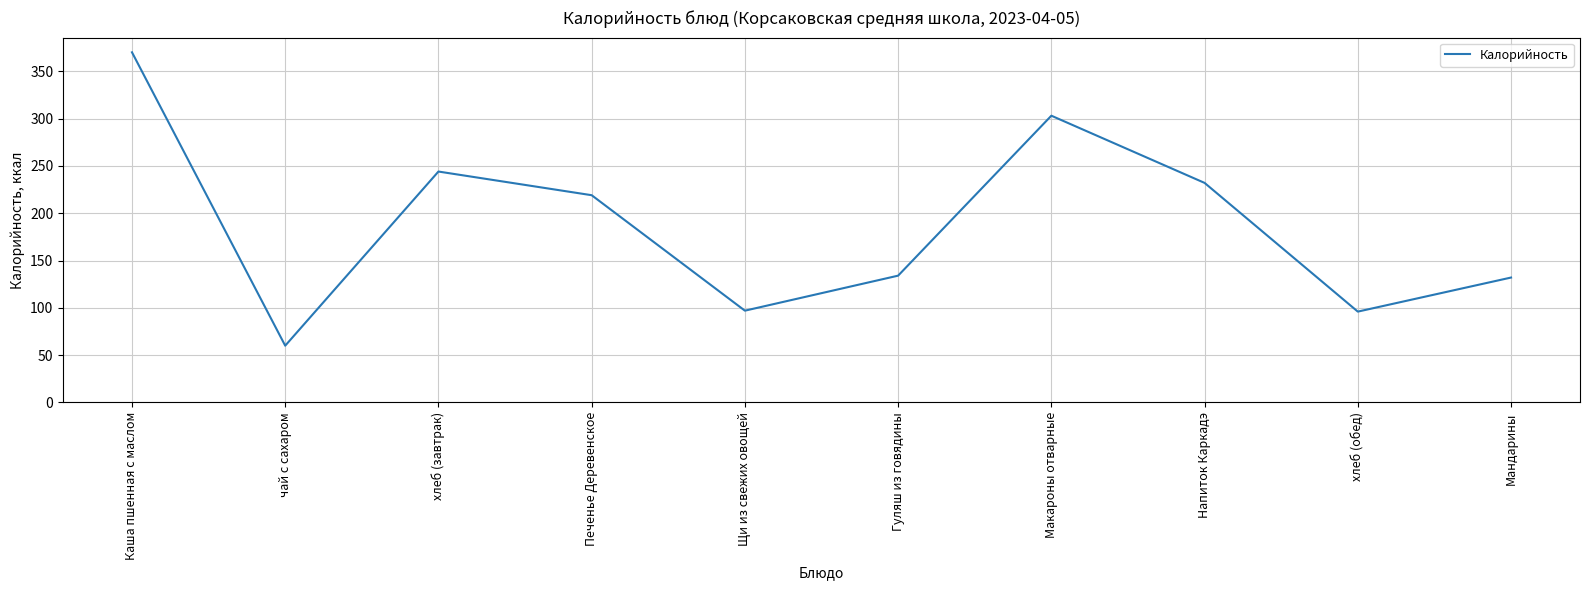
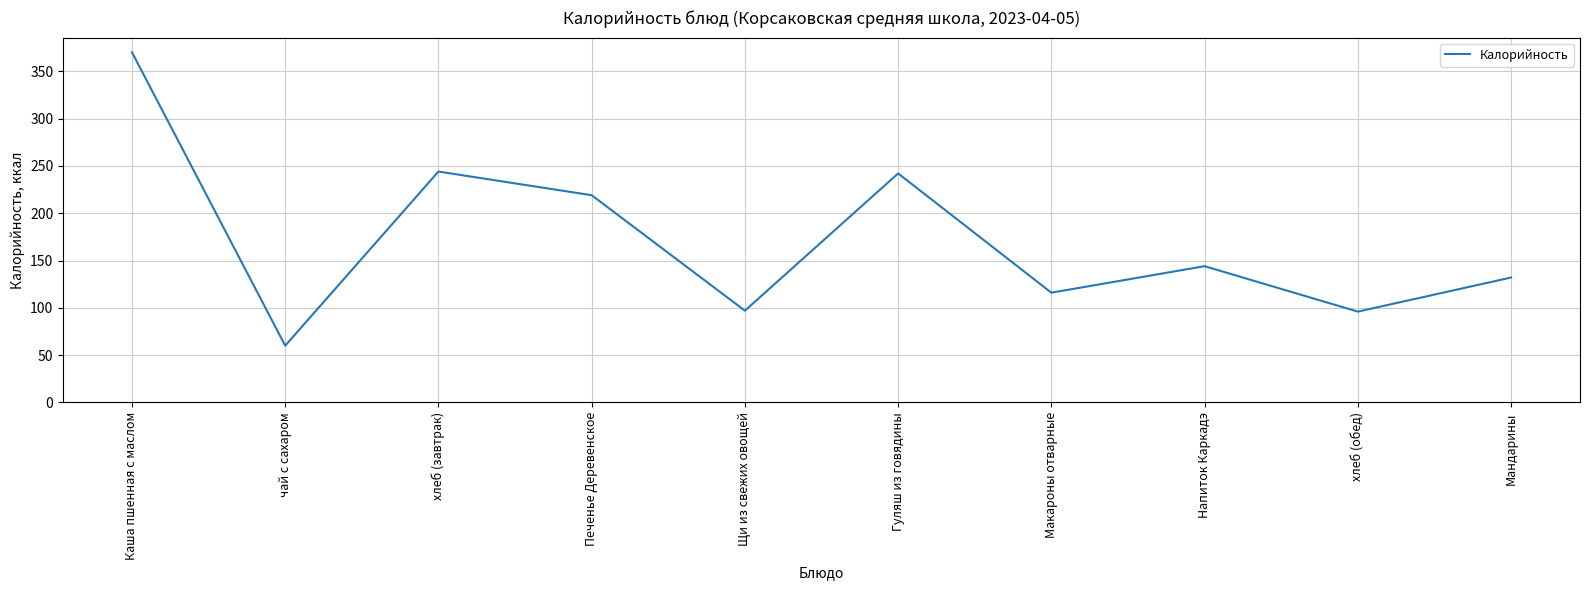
Гуляш из говядины: 130 -> 240
Макароны отварные: 300 -> 120
Напиток Каркадэ: 230 -> 140
